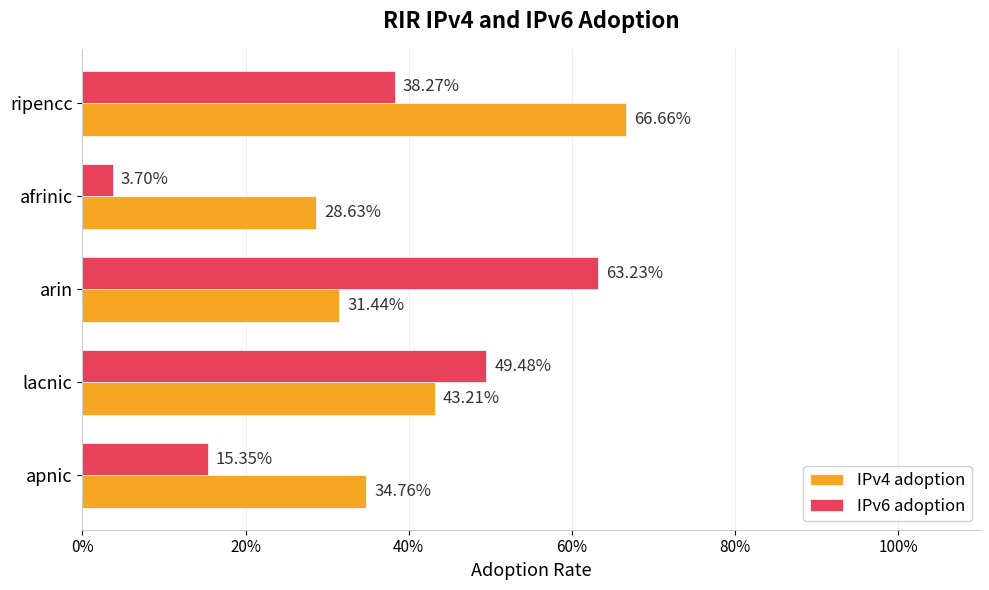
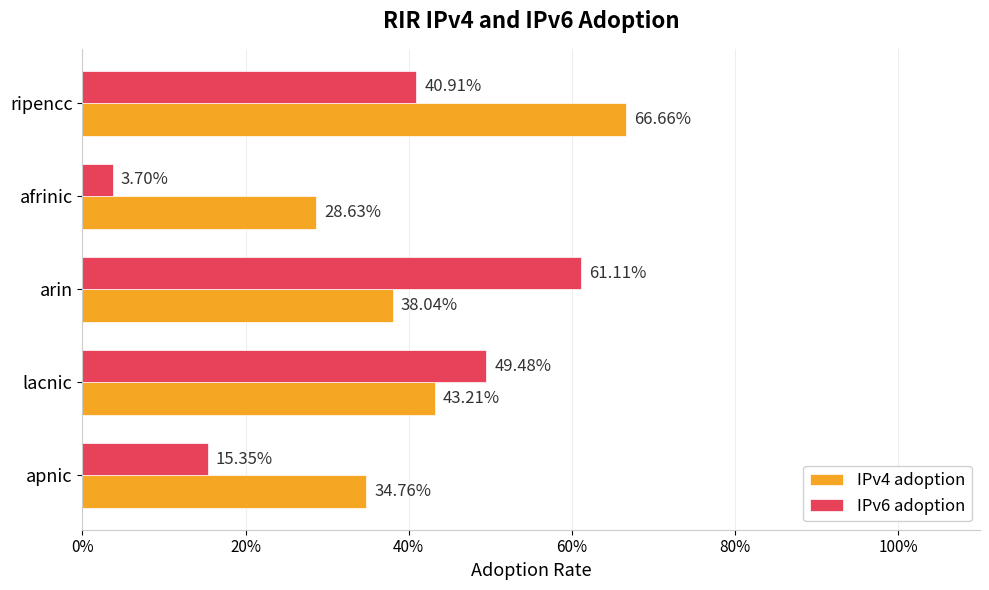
IPv6 adoption, ripencc: 38.27% -> 40.91%
IPv6 adoption, arin: 63.23% -> 61.11%
IPv4 adoption, arin: 31.44% -> 38.04%
